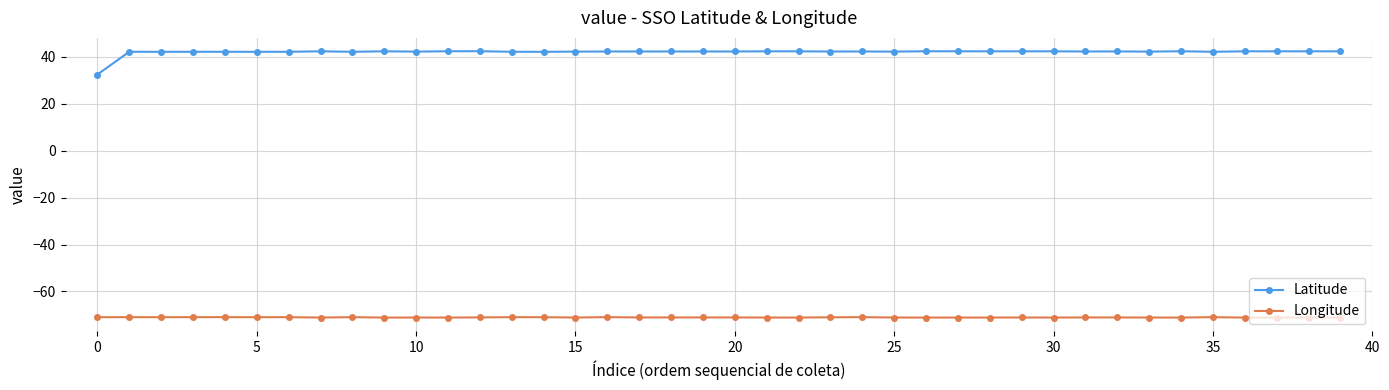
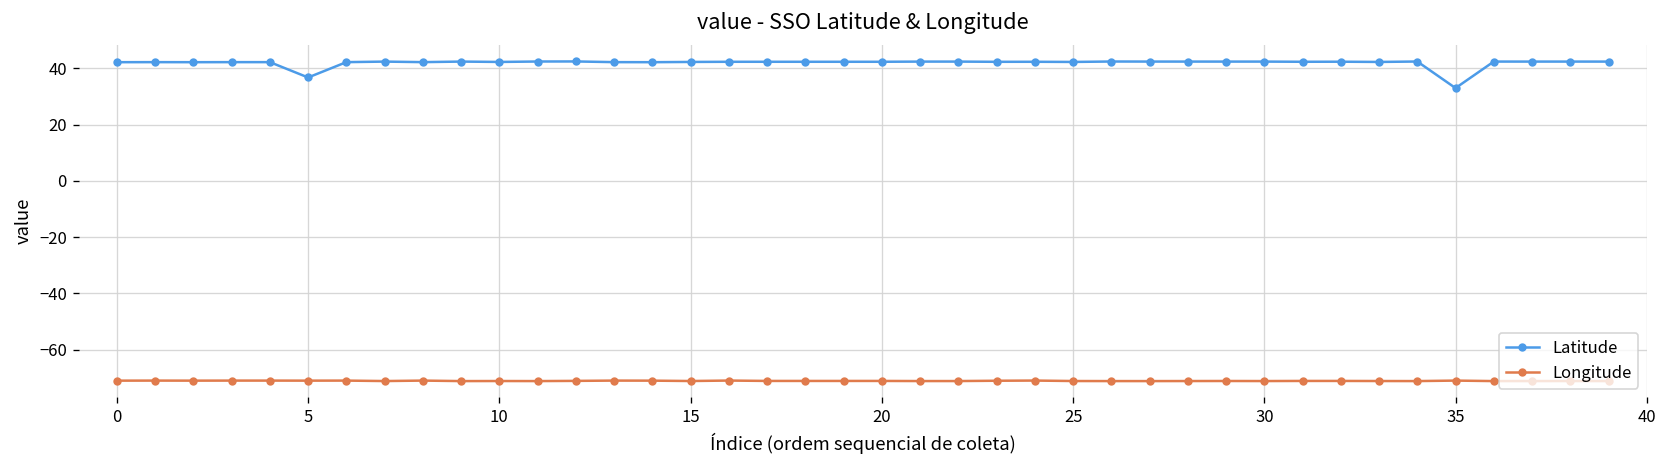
Latitude, 0: 33 -> 42
Latitude, 5: 42 -> 37
Latitude, 35: 42 -> 33
